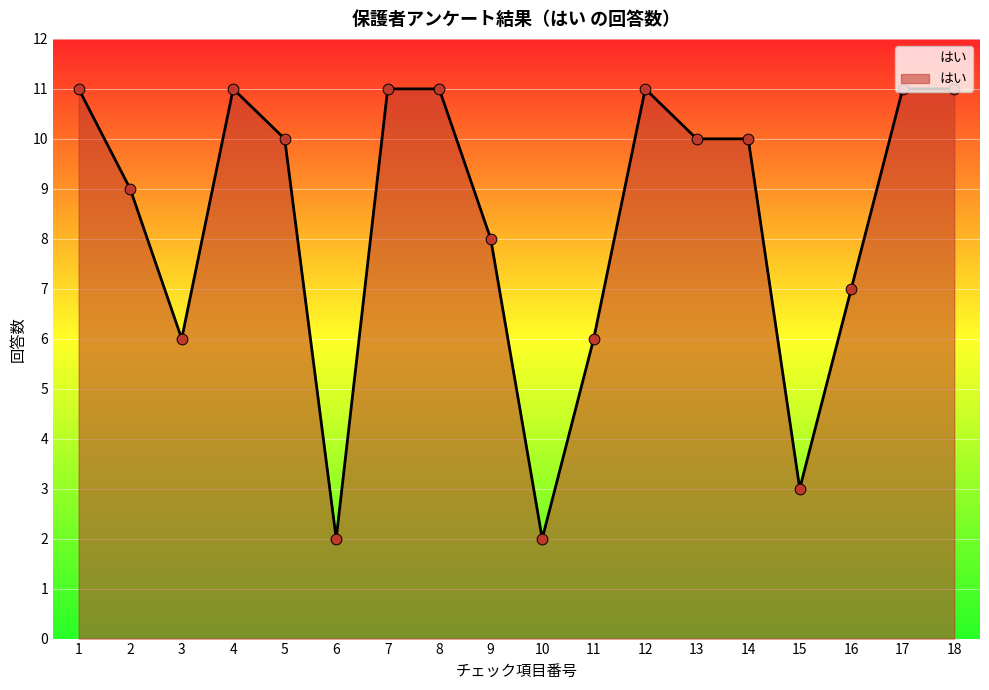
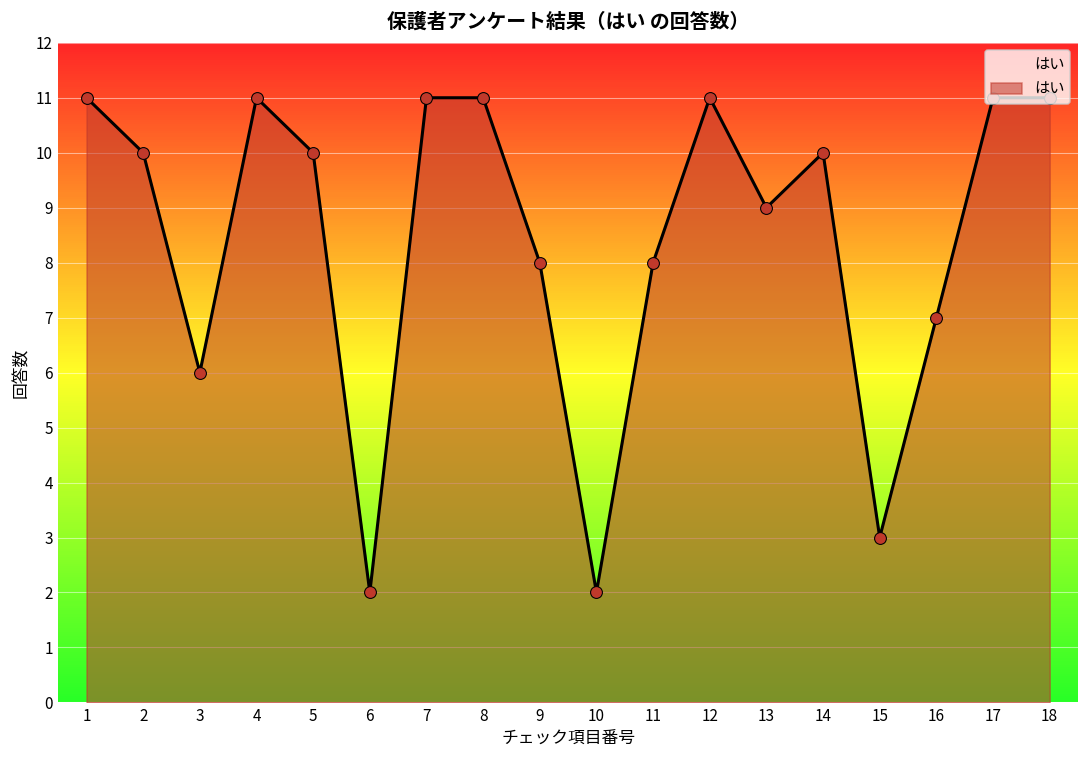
2: 9 -> 10
11: 6 -> 8
13: 10 -> 9
